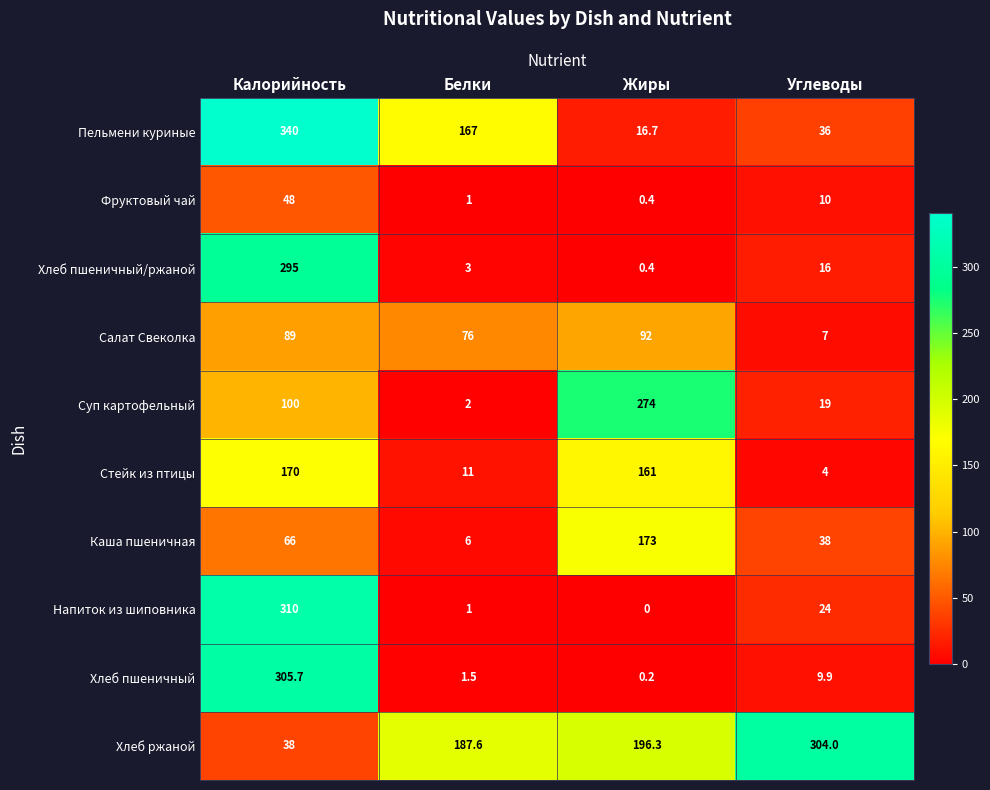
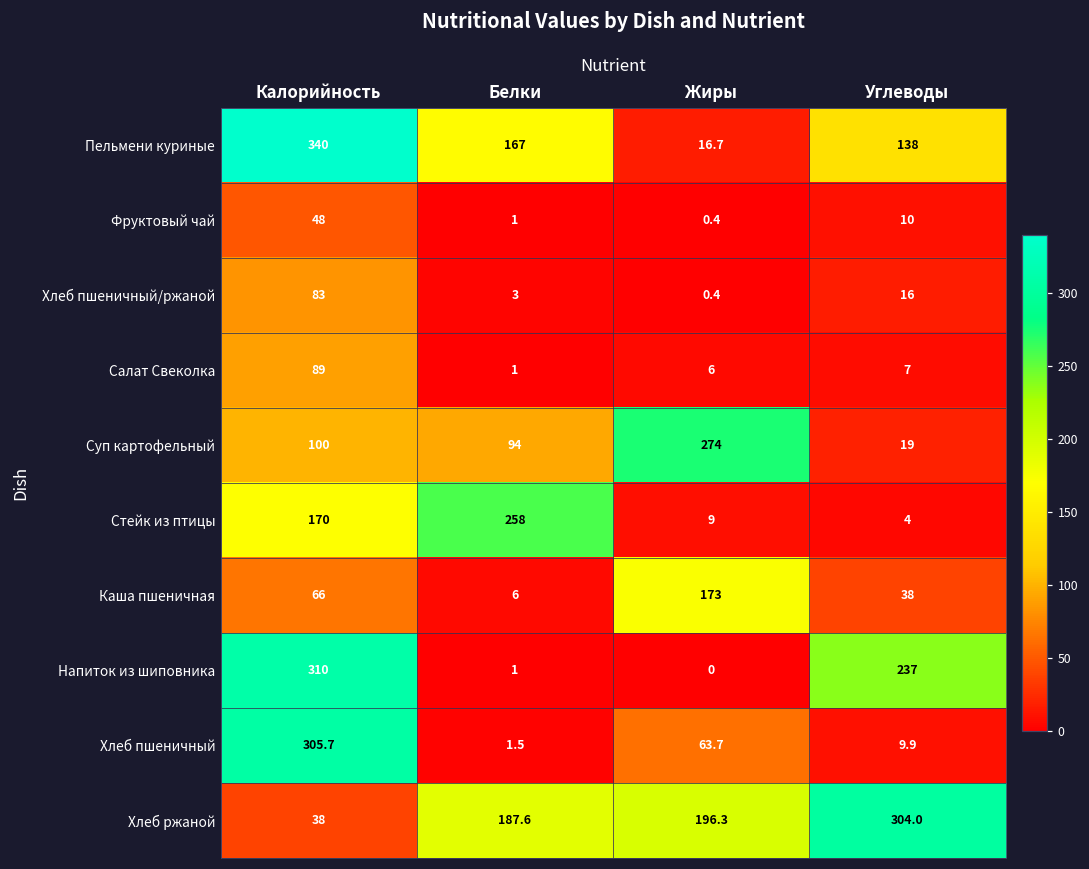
Пельмени куриные, Углеводы: 36 -> 138
Хлеб пшеничный/ржаной, Калорийность: 295 -> 83
Салат Свеколка, Белки: 76 -> 1
Салат Свеколка, Жиры: 92 -> 6
Суп картофельный, Белки: 2 -> 94
Стейк из птицы, Белки: 11 -> 258
Стейк из птицы, Жиры: 161 -> 9
Напиток из шиповника, Углеводы: 24 -> 237
Хлеб пшеничный, Жиры: 0.2 -> 63.7
